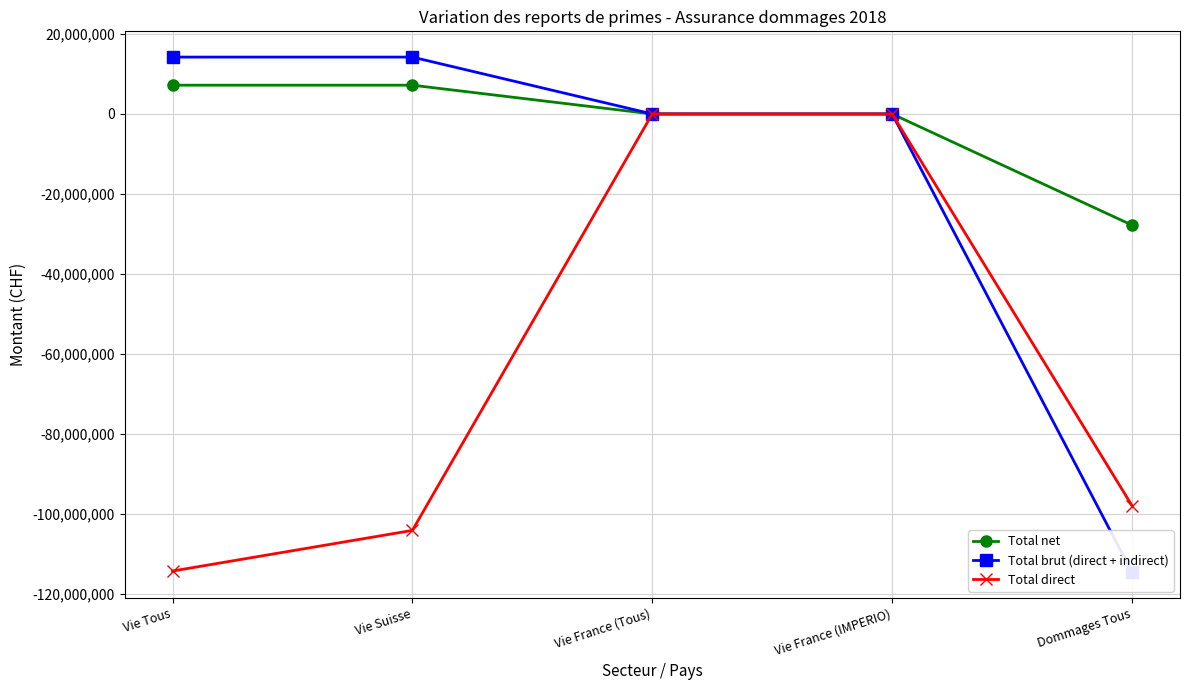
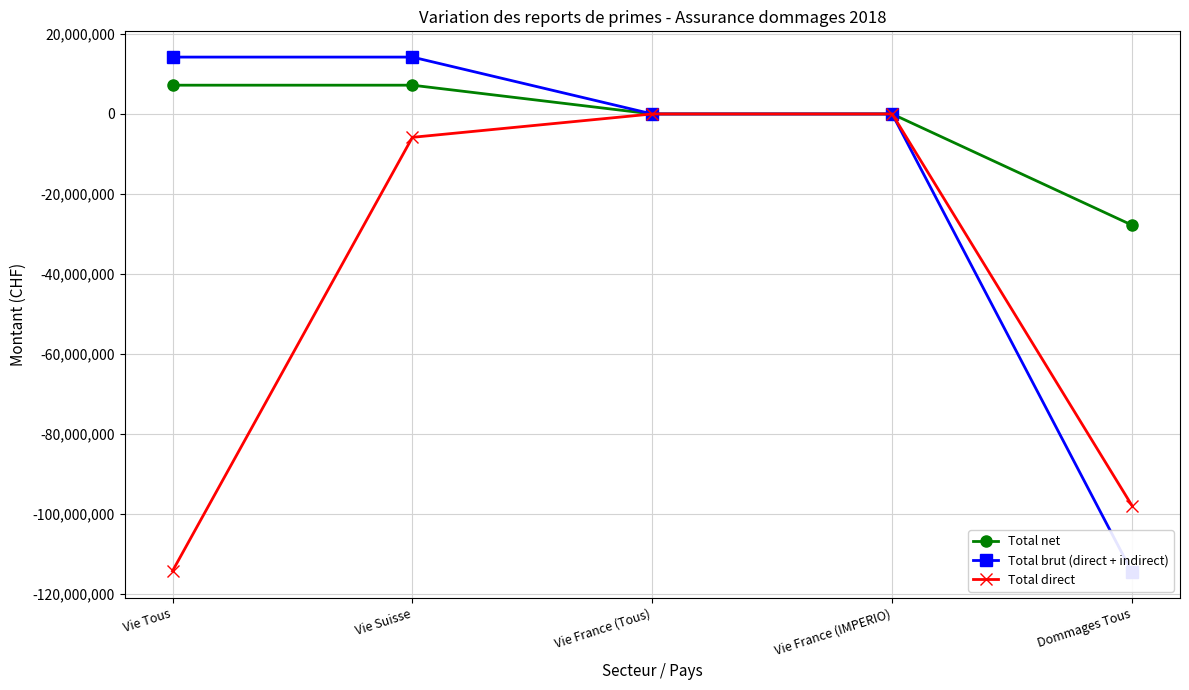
Total direct, Vie Suisse: -104,000,000 -> -6,000,000
